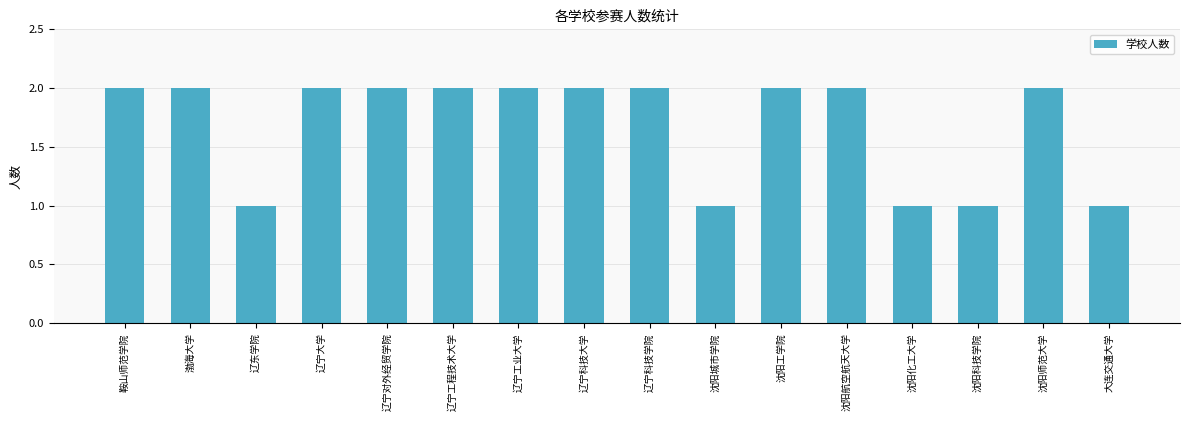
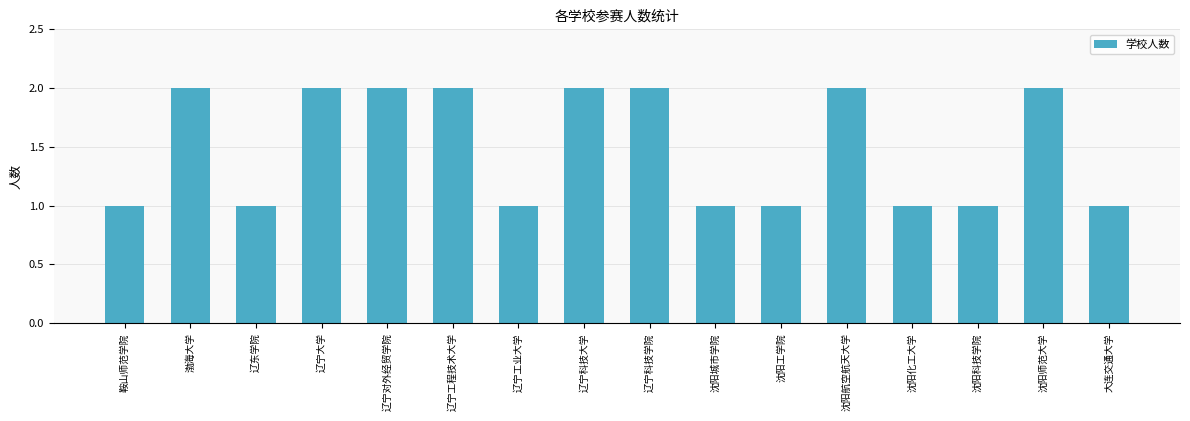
鞍山师范学院: 2 -> 1
辽宁工业大学: 2 -> 1
沈阳工学院: 2 -> 1
